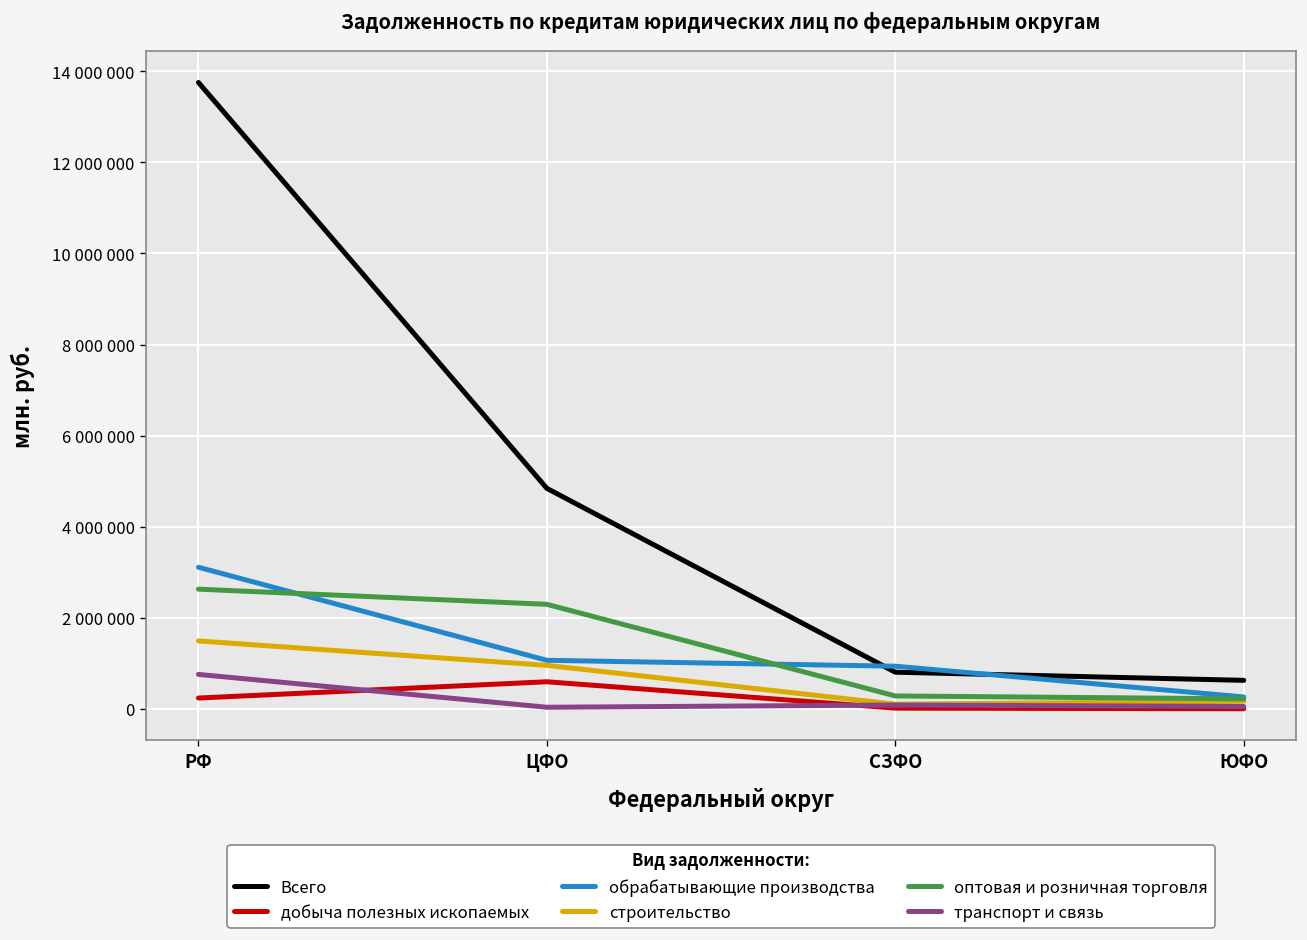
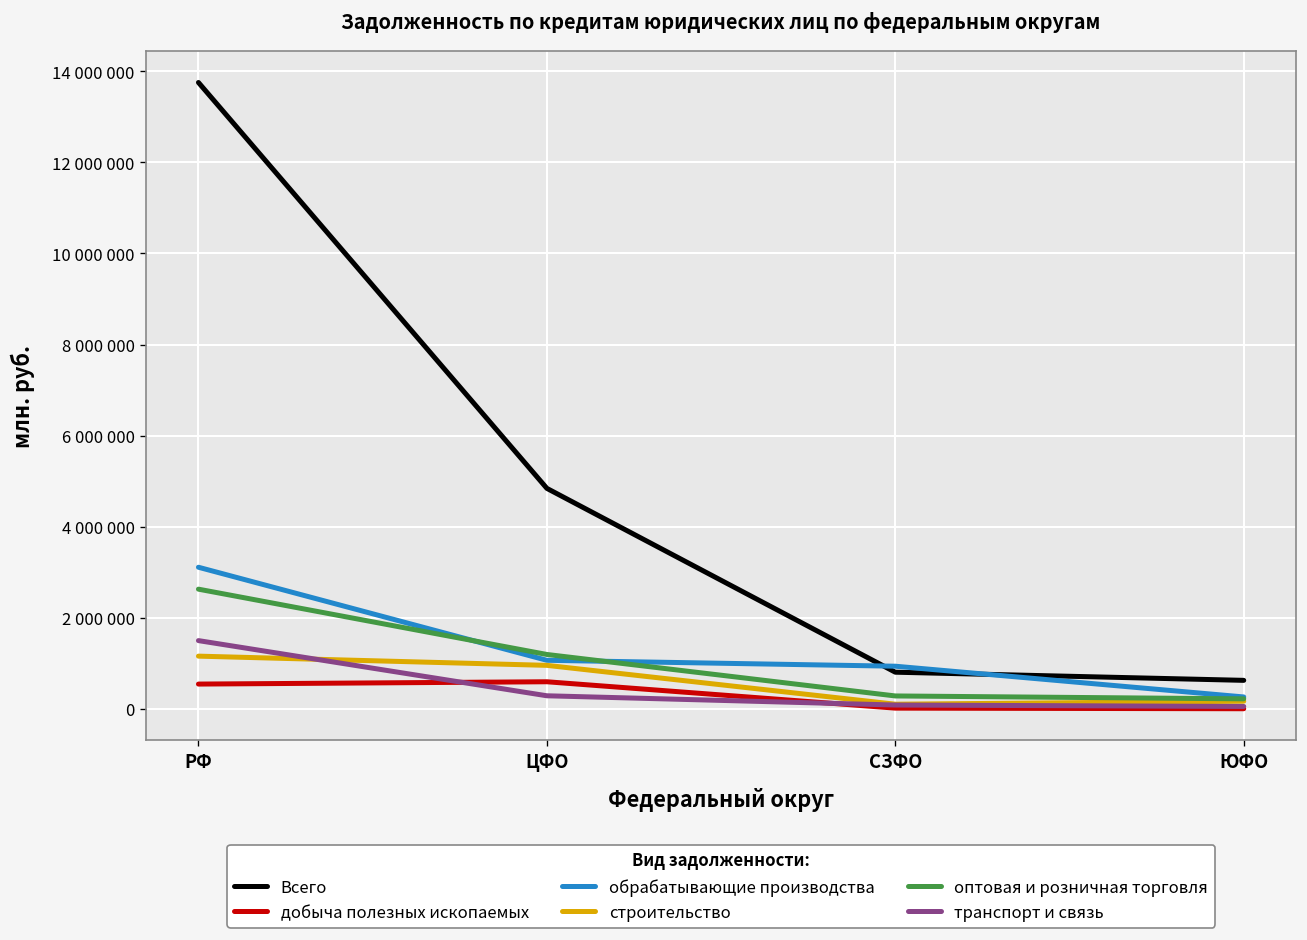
добыча полезных ископаемых, РФ: 200000 -> 500000
строительство, РФ: 1500000 -> 1200000
транспорт и связь, РФ: 800000 -> 1500000
оптовая и розничная торговля, ЦФО: 2300000 -> 1200000
транспорт и связь, ЦФО: 0 -> 300000
